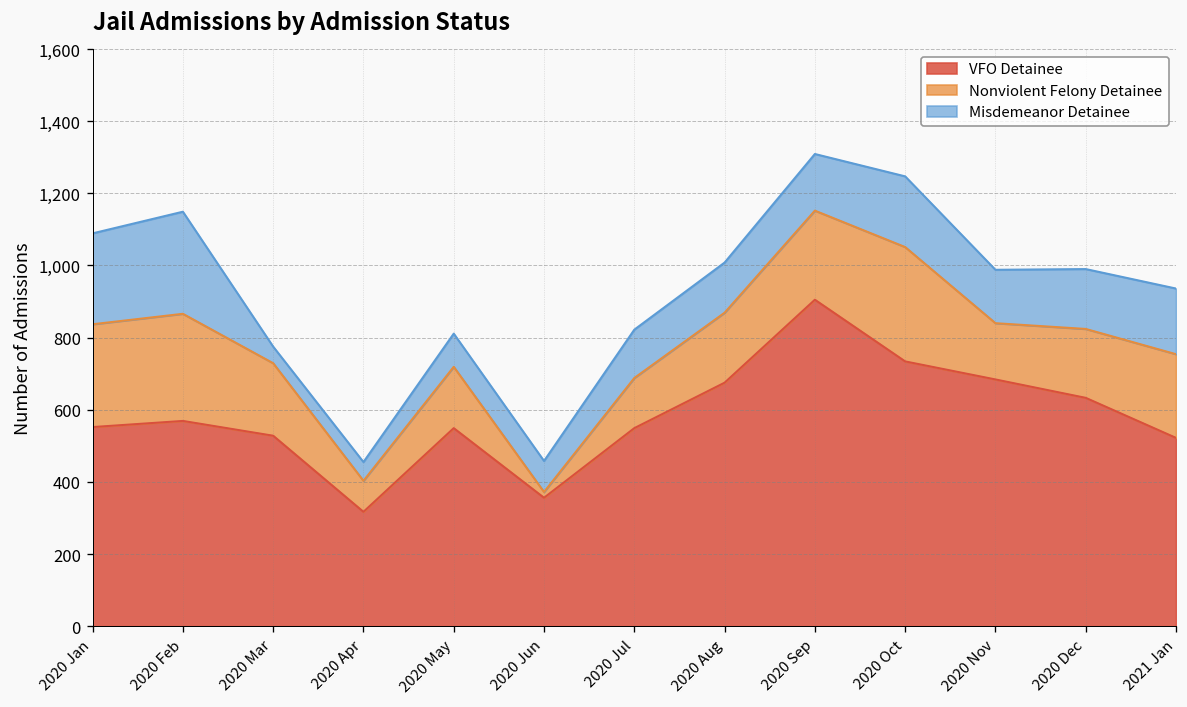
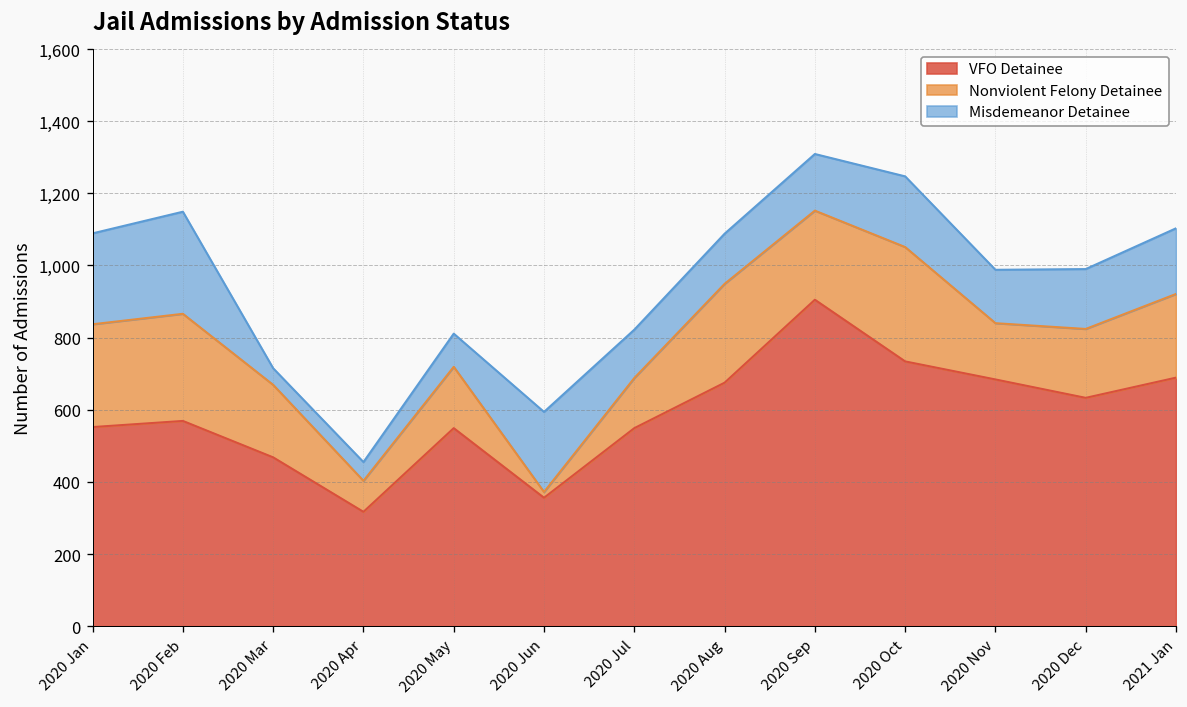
VFO Detainee, 2020 Mar: 530 -> 470
Misdemeanor Detainee, 2020 Jun: 90 -> 220
Nonviolent Felony Detainee, 2020 Aug: 190 -> 270
VFO Detainee, 2021 Jan: 520 -> 690
